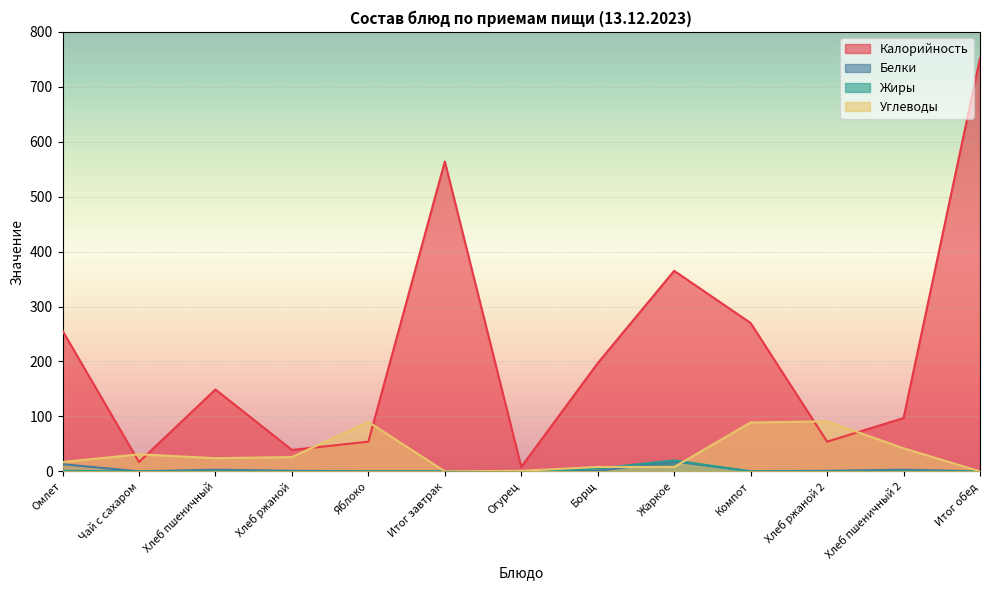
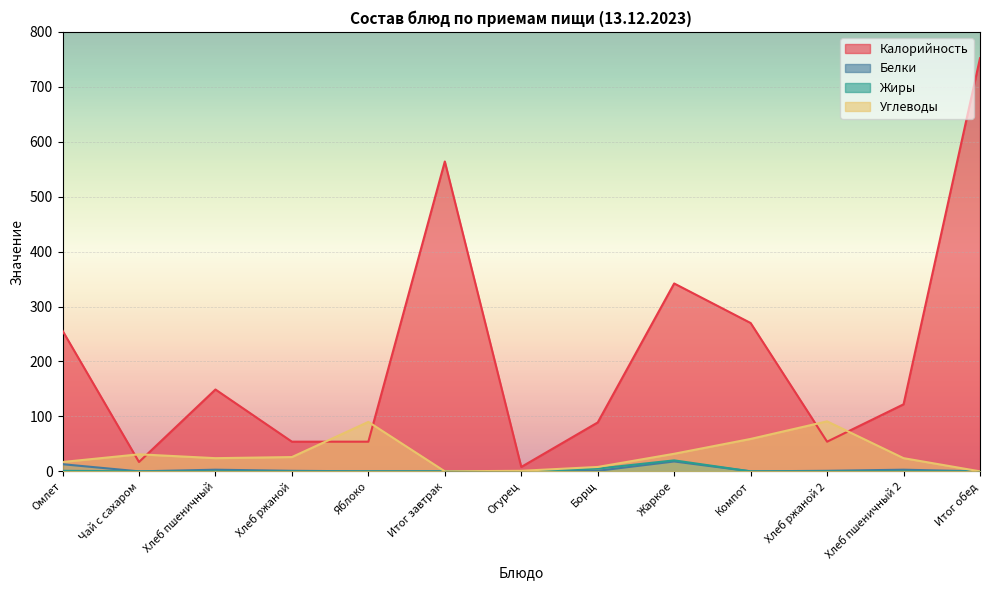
Калорийность, Хлеб ржаной: 40 -> 50
Калорийность, Борщ: 200 -> 90
Калорийность, Жаркое: 370 -> 340
Углеводы, Жаркое: 10 -> 30
Углеводы, Компот: 90 -> 60
Калорийность, Хлеб пшеничный 2: 100 -> 120
Углеводы, Хлеб пшеничный 2: 40 -> 20
